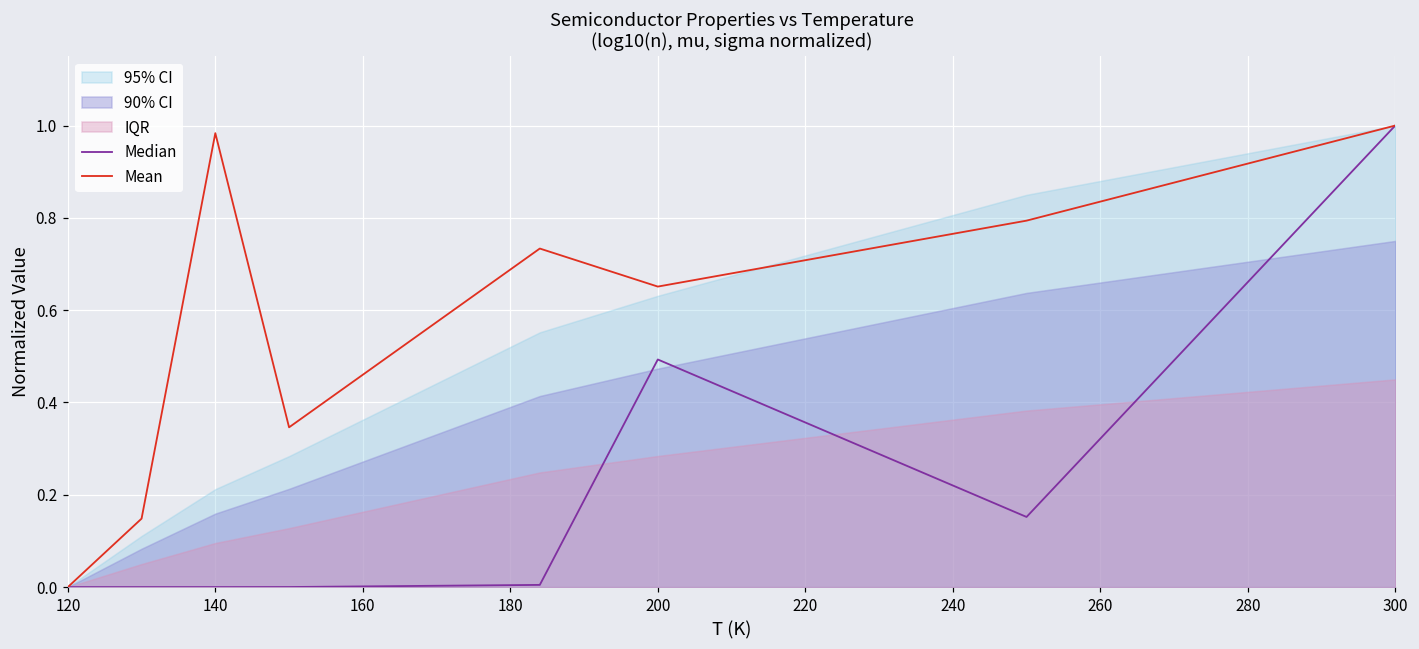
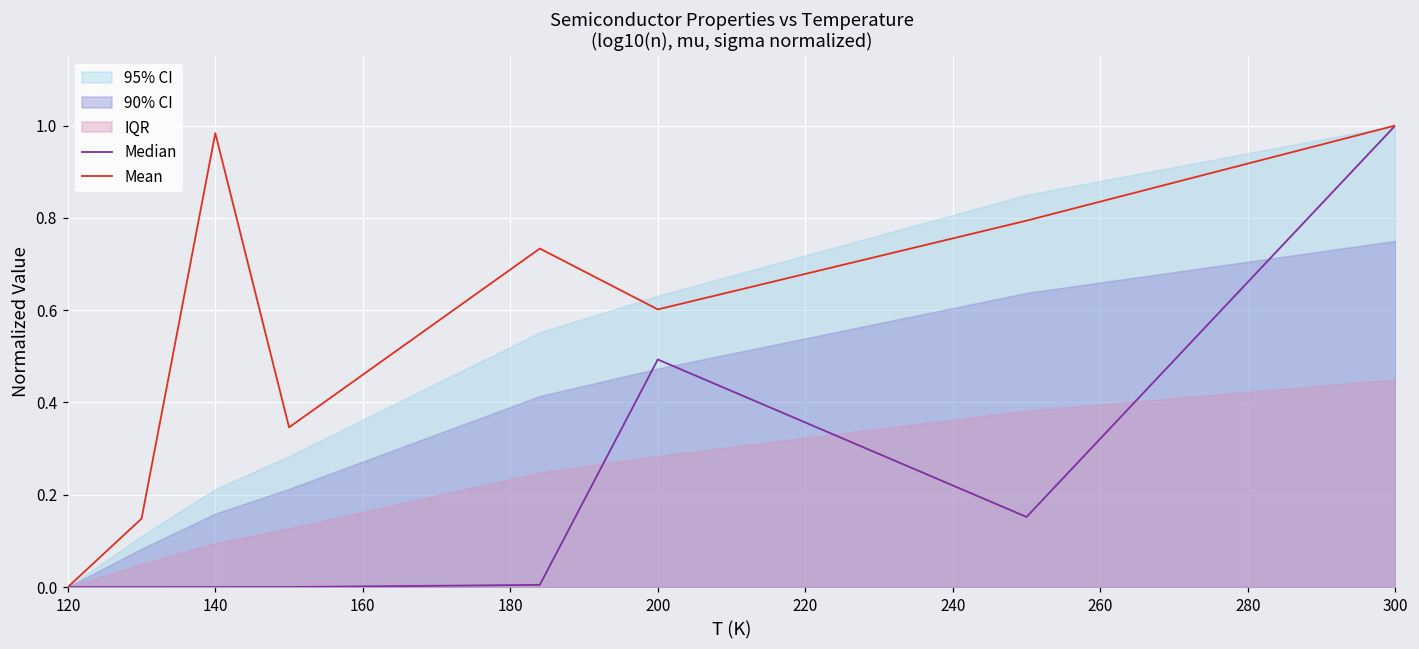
Mean, 200: 0.65 -> 0.60
